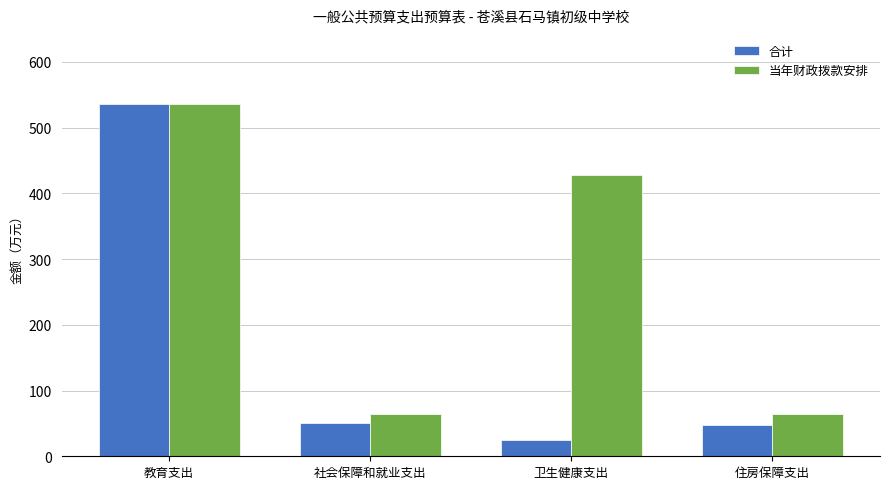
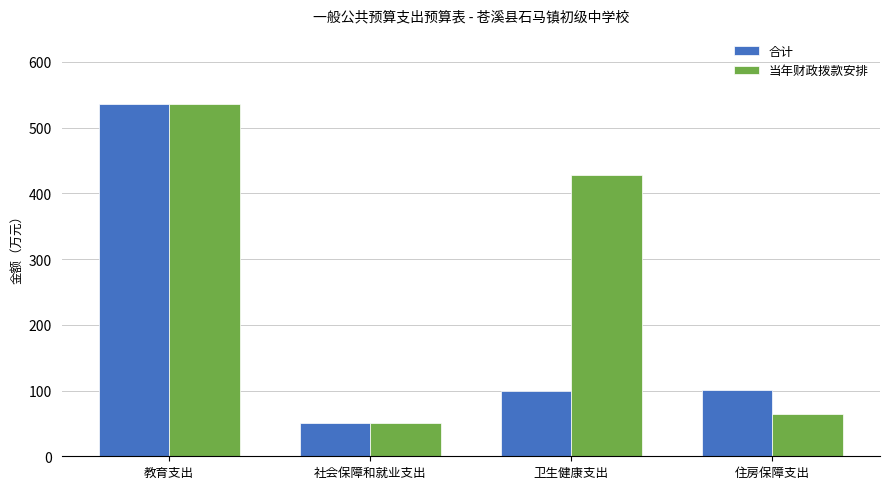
当年财政拨款安排, 社会保障和就业支出: 60 -> 50
合计, 卫生健康支出: 30 -> 100
合计, 住房保障支出: 50 -> 100
